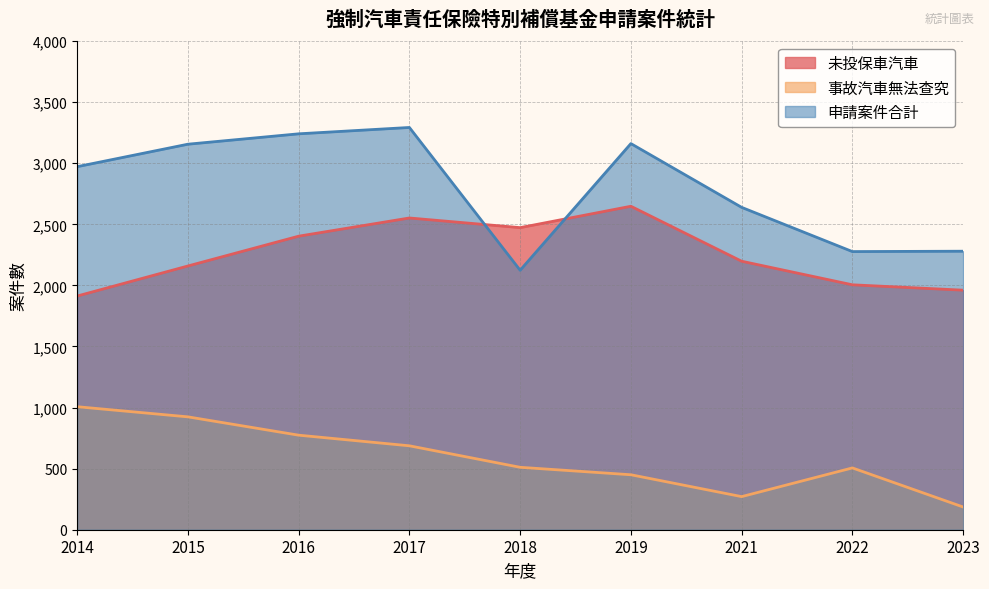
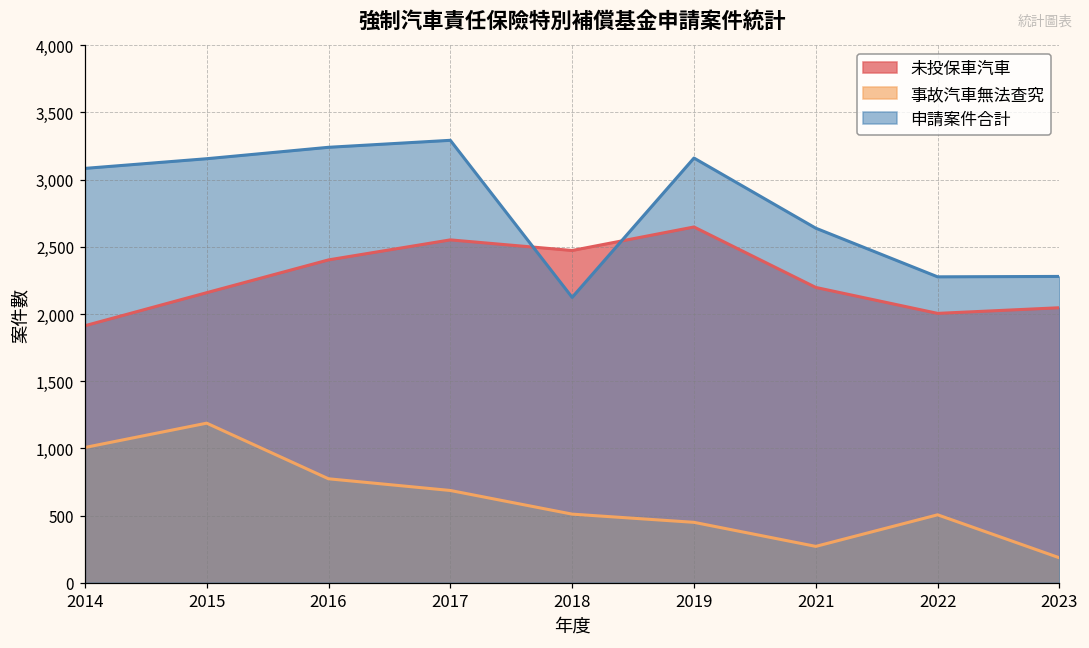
申請案件合計, 2014: 2,970 -> 3,080
事故汽車無法查究, 2015: 920 -> 1,190
未投保車汽車, 2023: 1,960 -> 2,050
